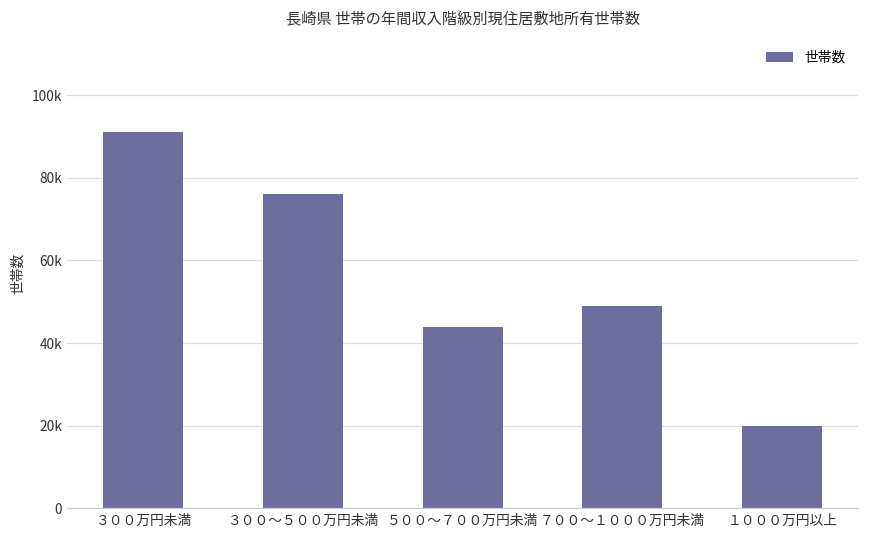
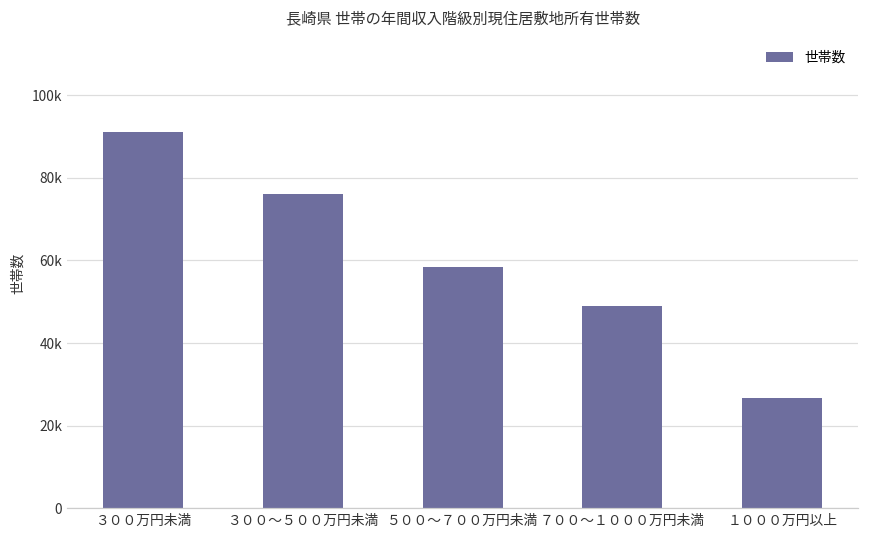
５００～７００万円未満: 44000 -> 58000
１０００万円以上: 20000 -> 27000
